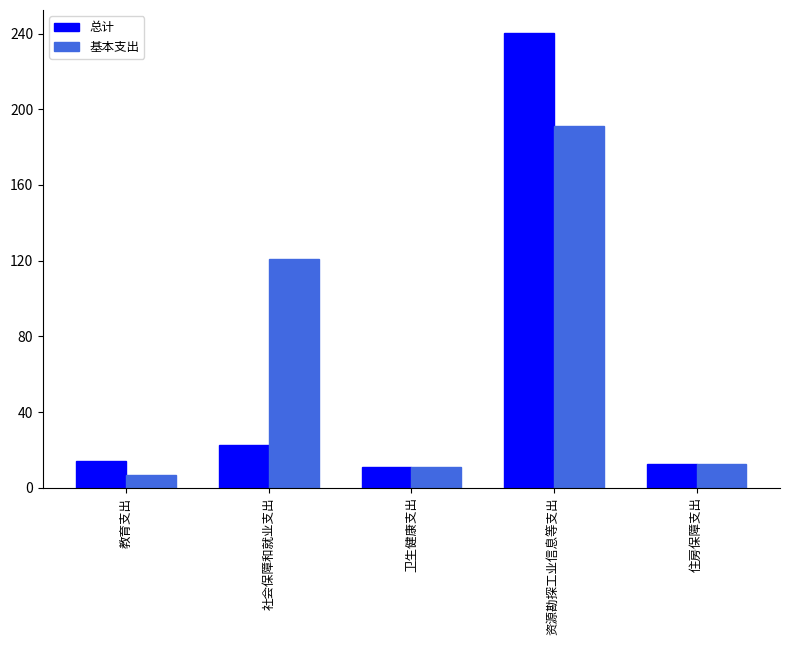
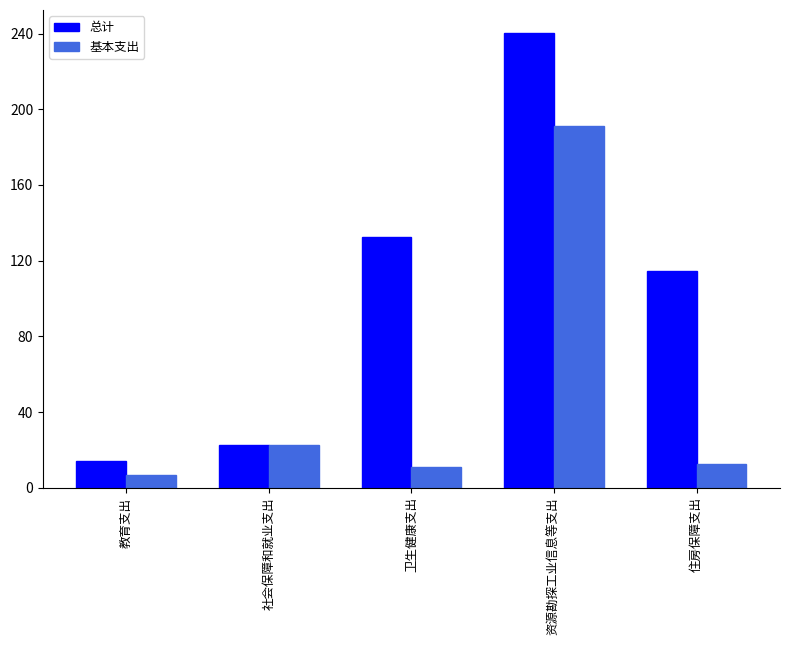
基本支出, 社会保障和就业支出: 121 -> 22
总计, 卫生健康支出: 11 -> 133
总计, 住房保障支出: 13 -> 115
